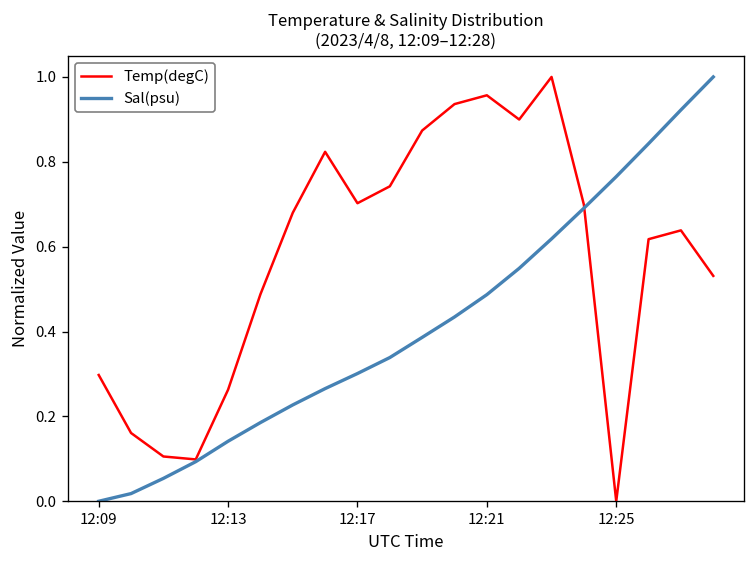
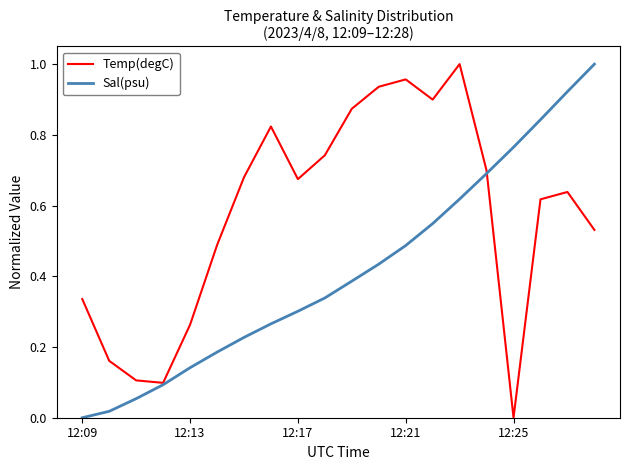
Temp(degC), 12:09: 0.30 -> 0.34
Temp(degC), 12:17: 0.70 -> 0.67
